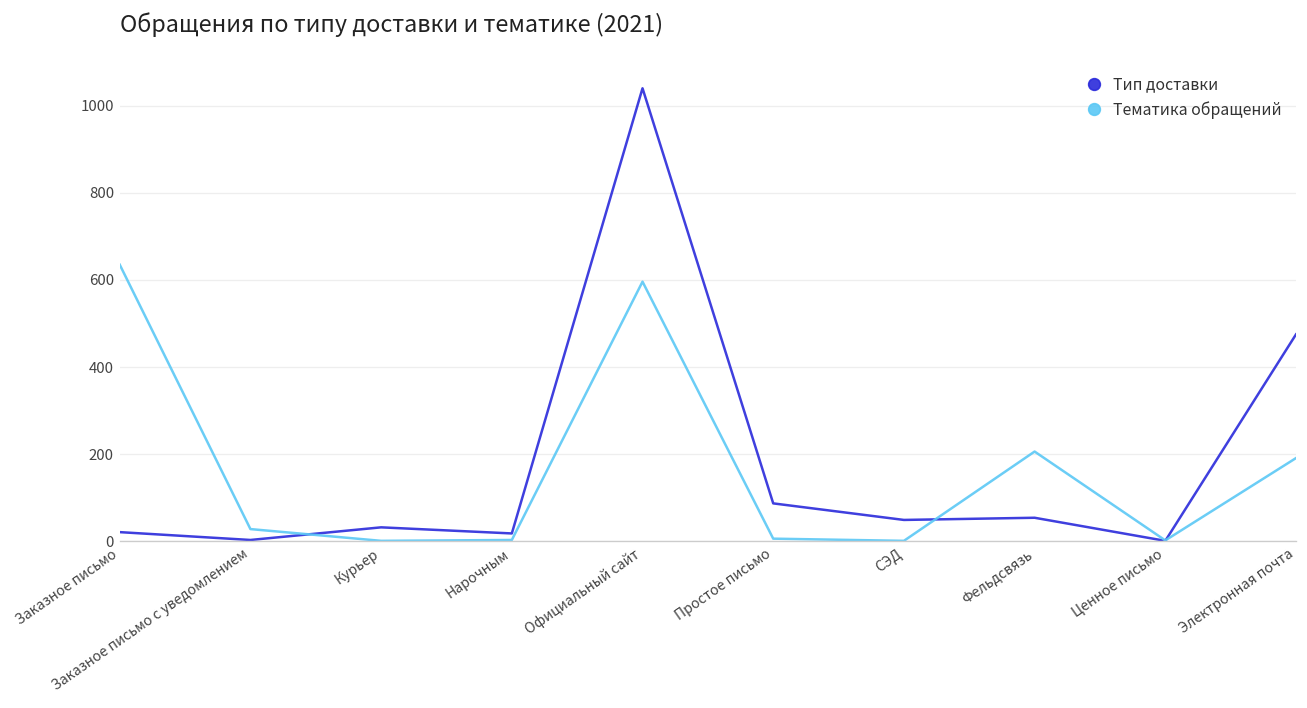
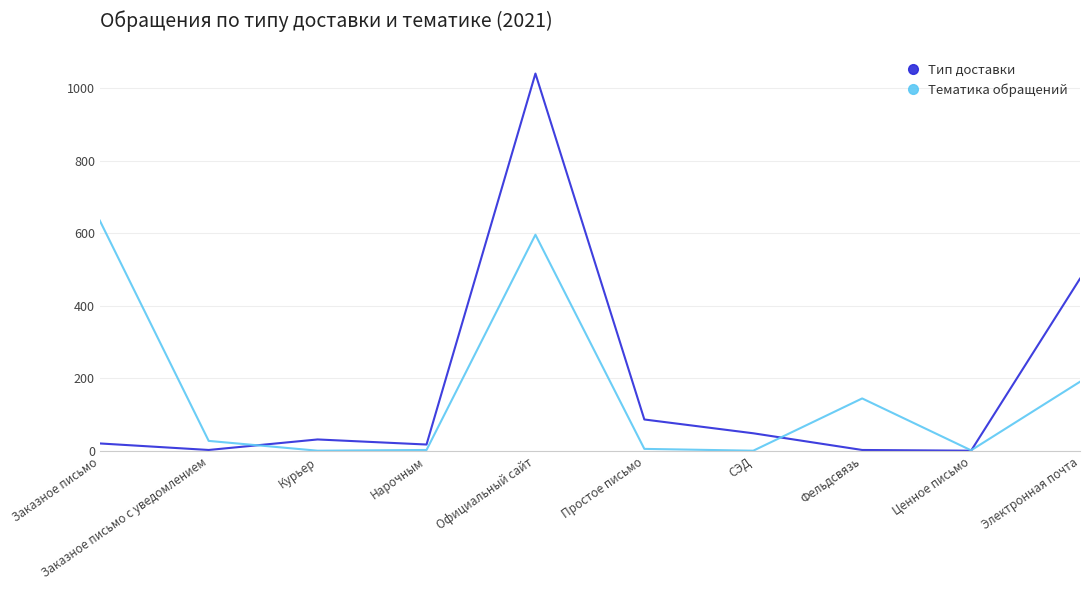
Тип доставки, Фельдсвязь: 50 -> 0
Тематика обращений, Фельдсвязь: 210 -> 150
